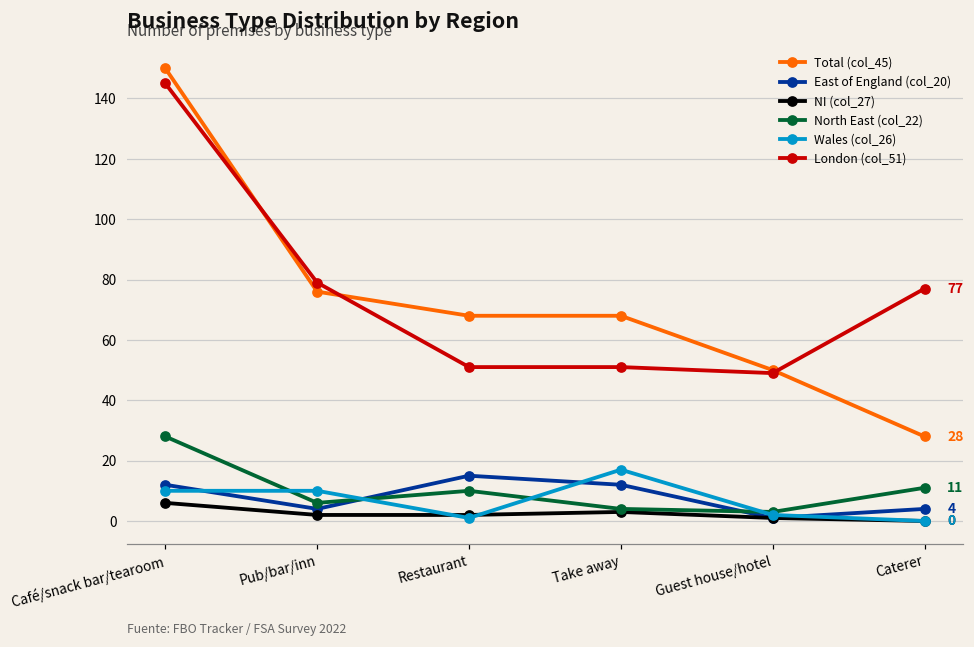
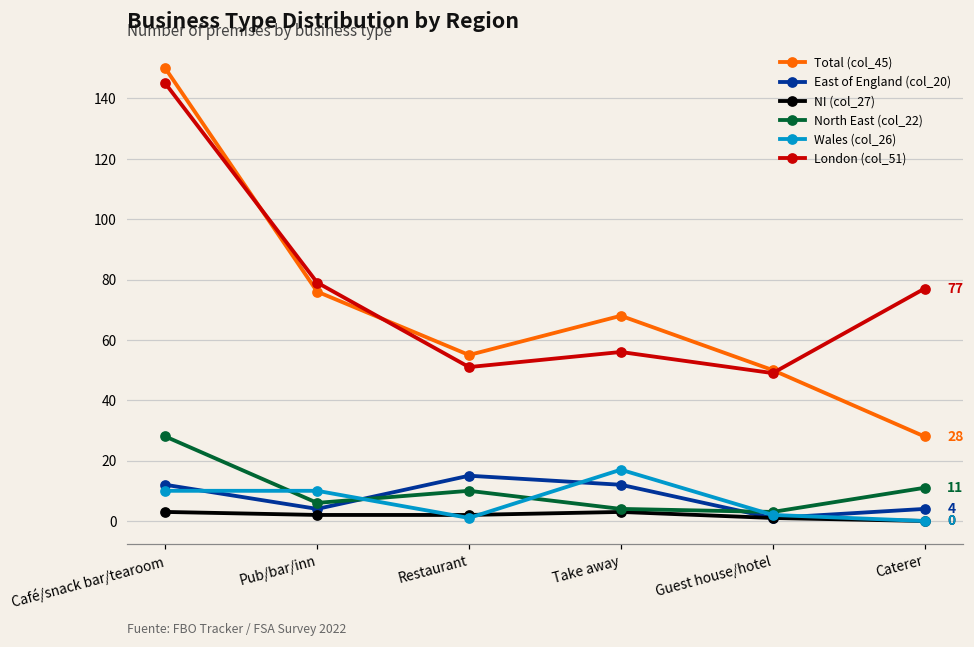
NI (col_27), Café/snack bar/tearoom: 6 -> 3
Total (col_45), Restaurant: 68 -> 55
London (col_51), Take away: 51 -> 56
